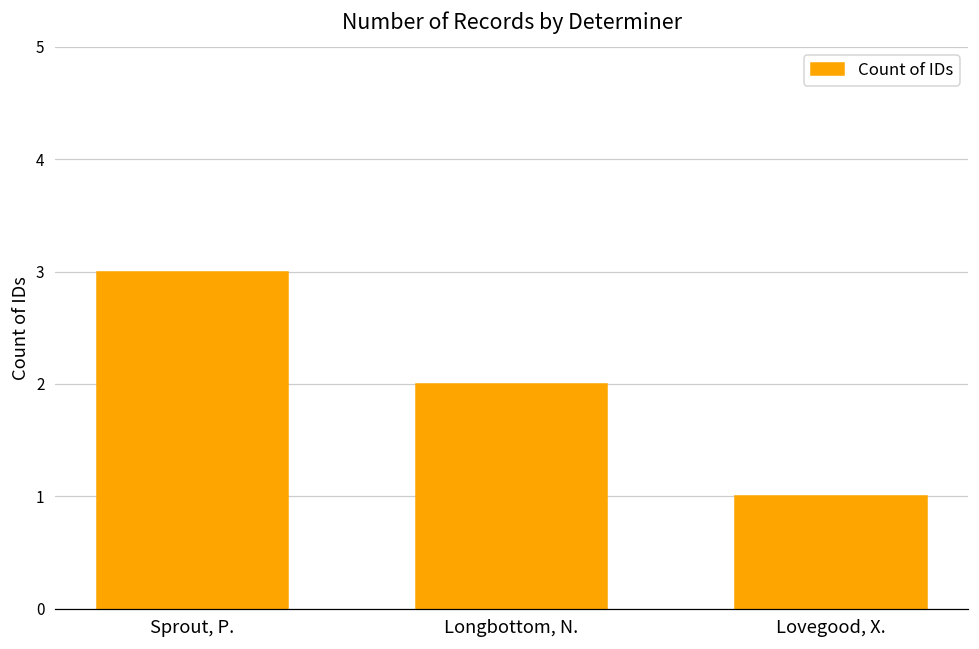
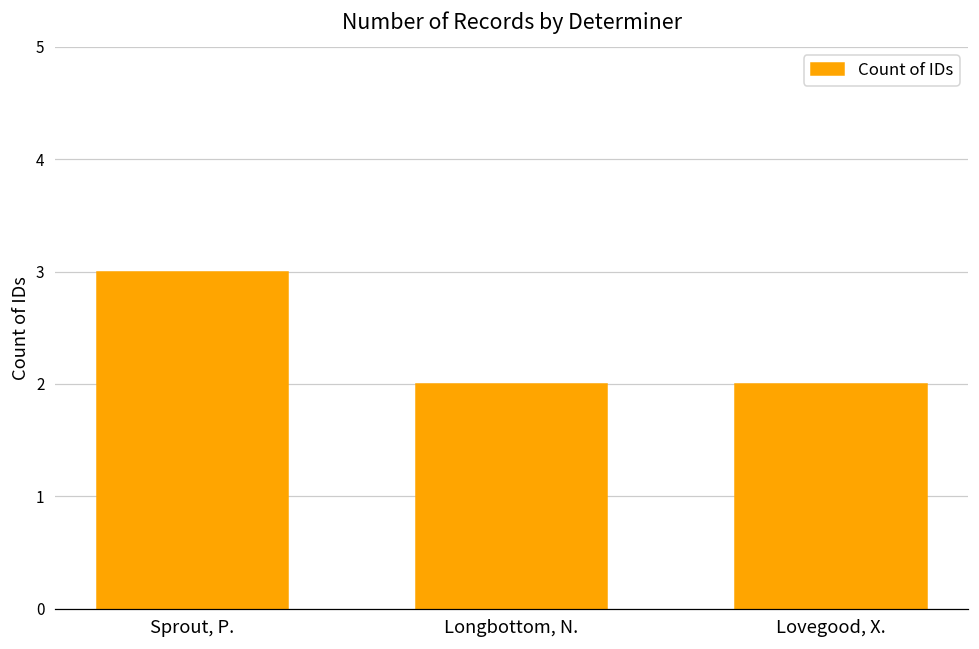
Lovegood, X.: 1 -> 2
